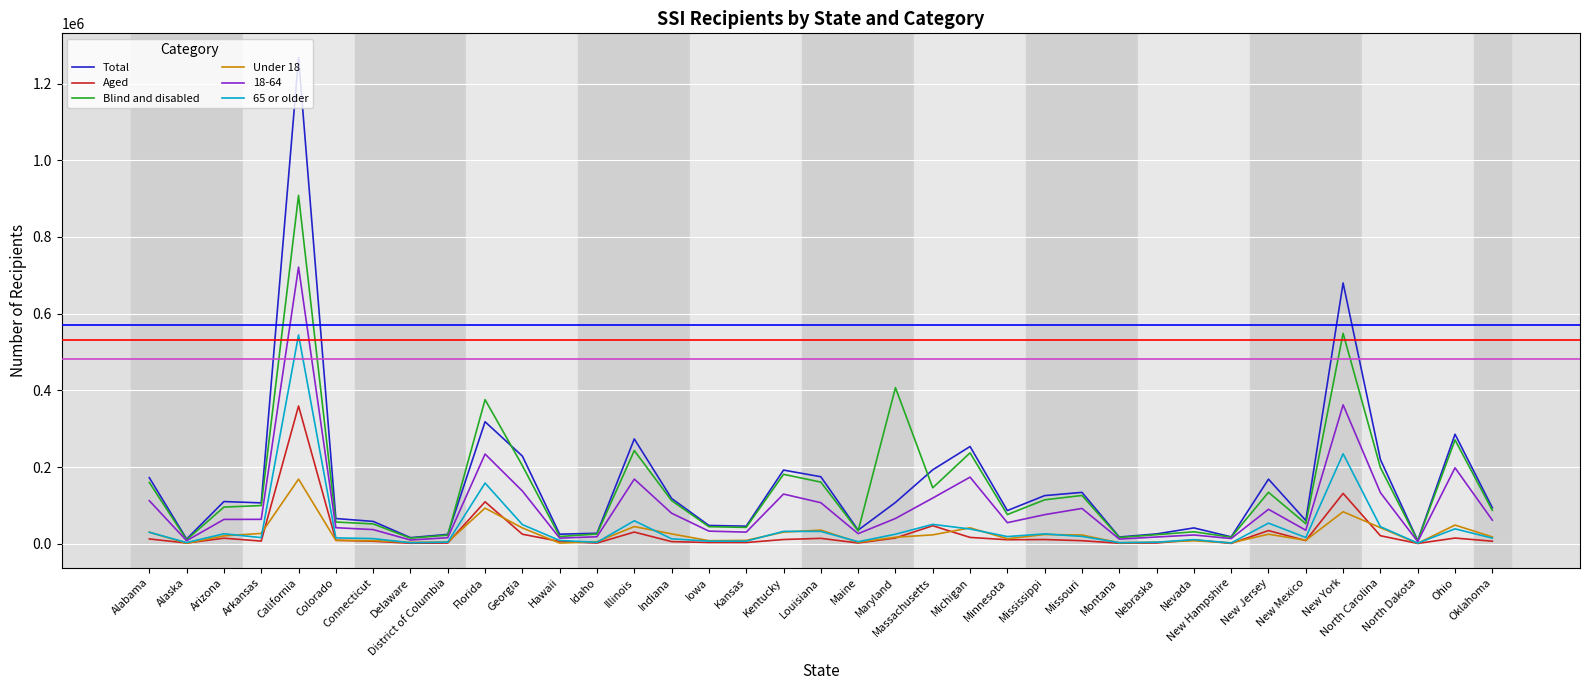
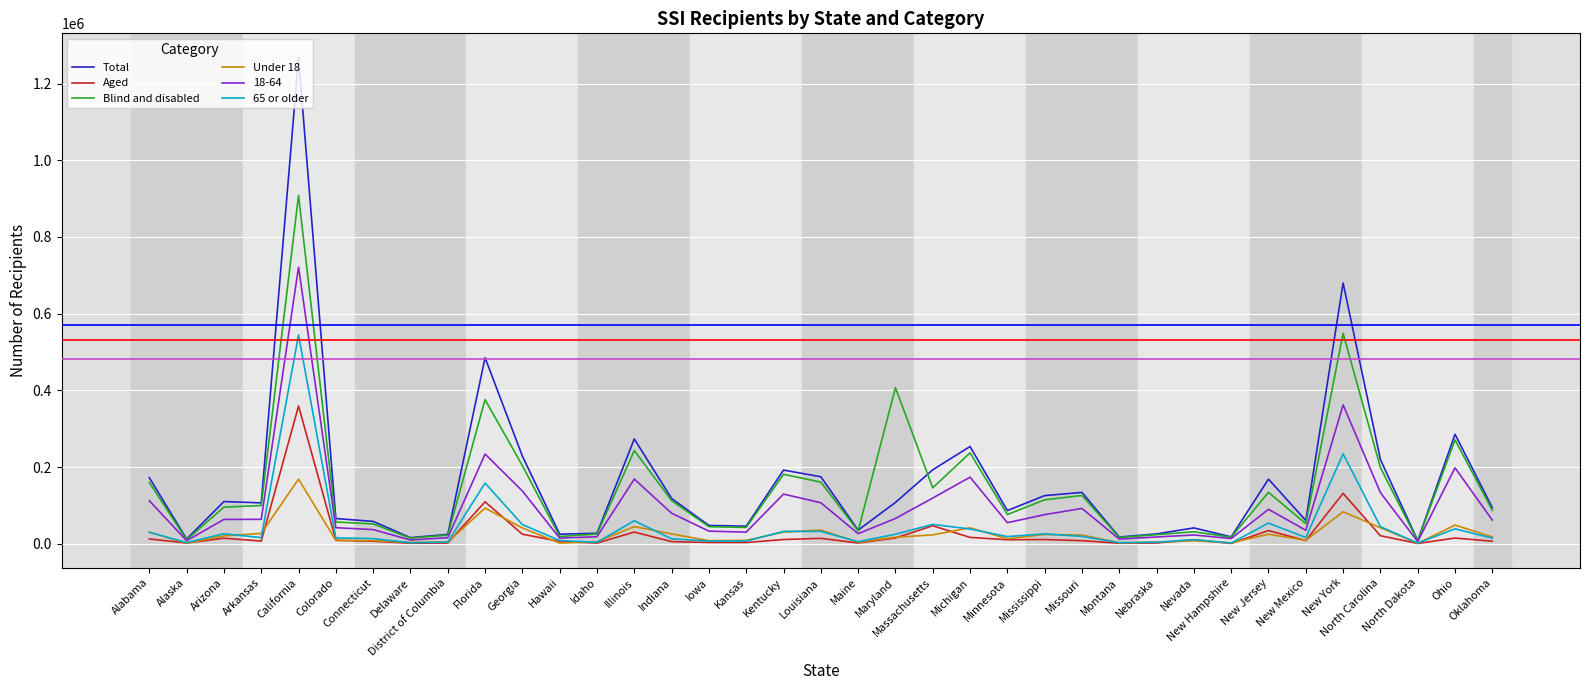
Total, Florida: 320000 -> 490000
